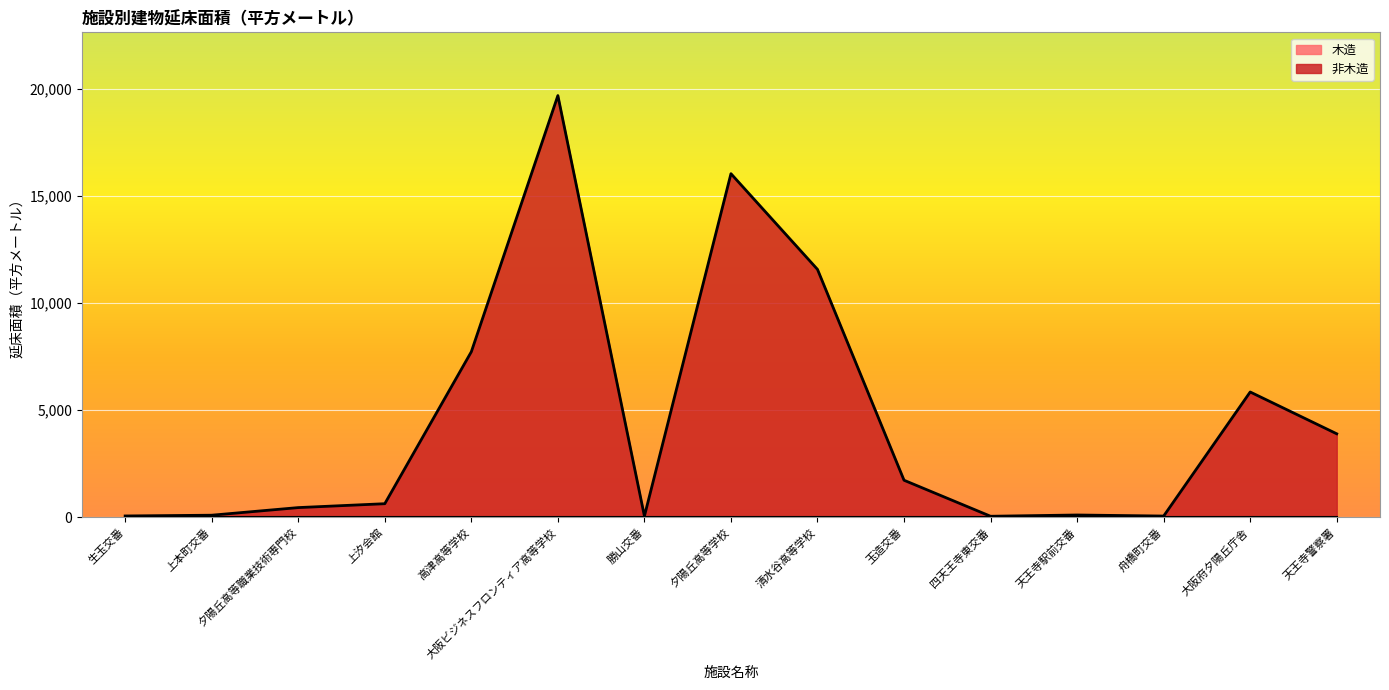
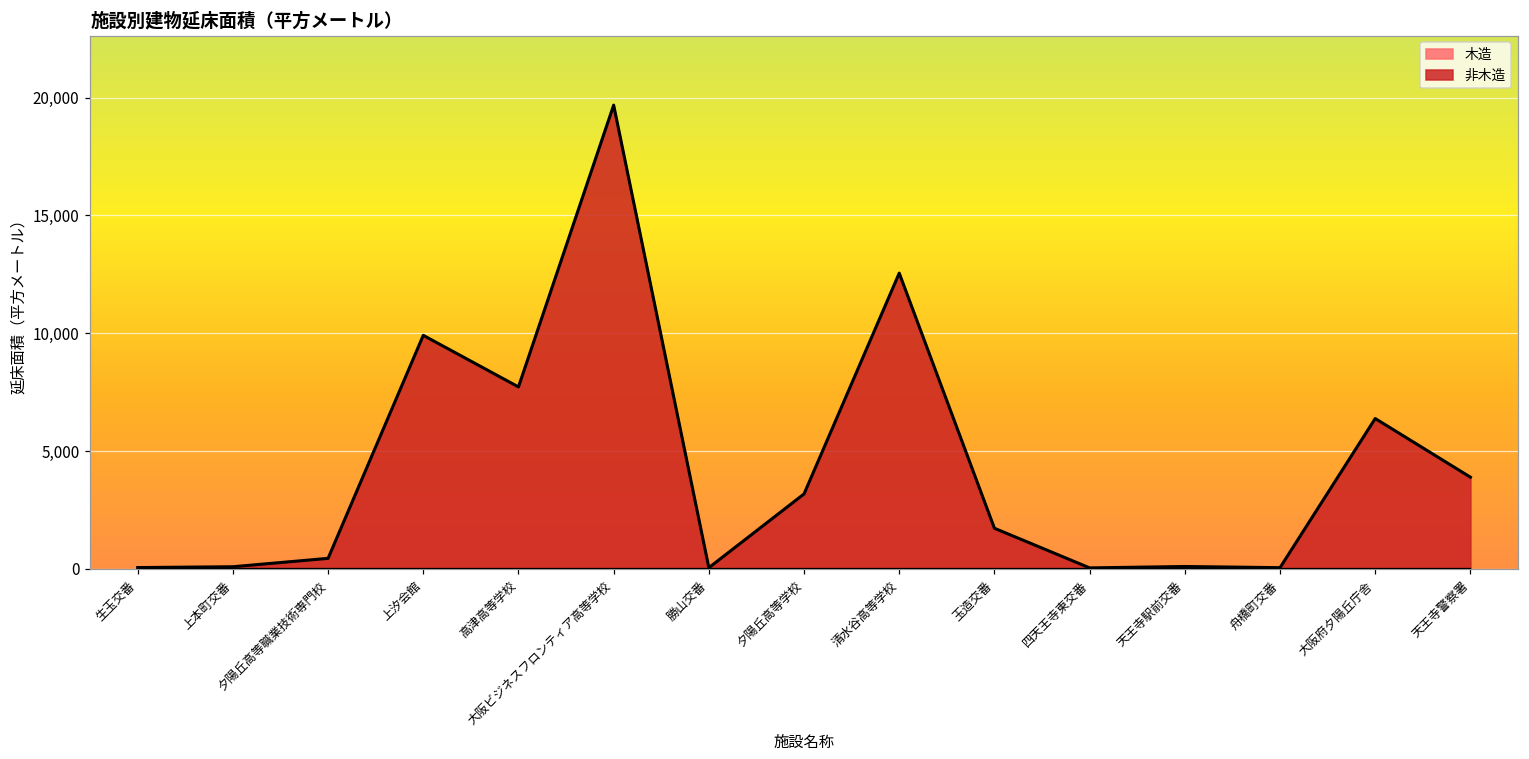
非木造, 上汐会館: 600 -> 9,900
非木造, 夕陽丘高等学校: 16,000 -> 3,200
非木造, 清水谷高等学校: 11,600 -> 12,600
非木造, 大阪府夕陽丘庁舎: 5,800 -> 6,400
